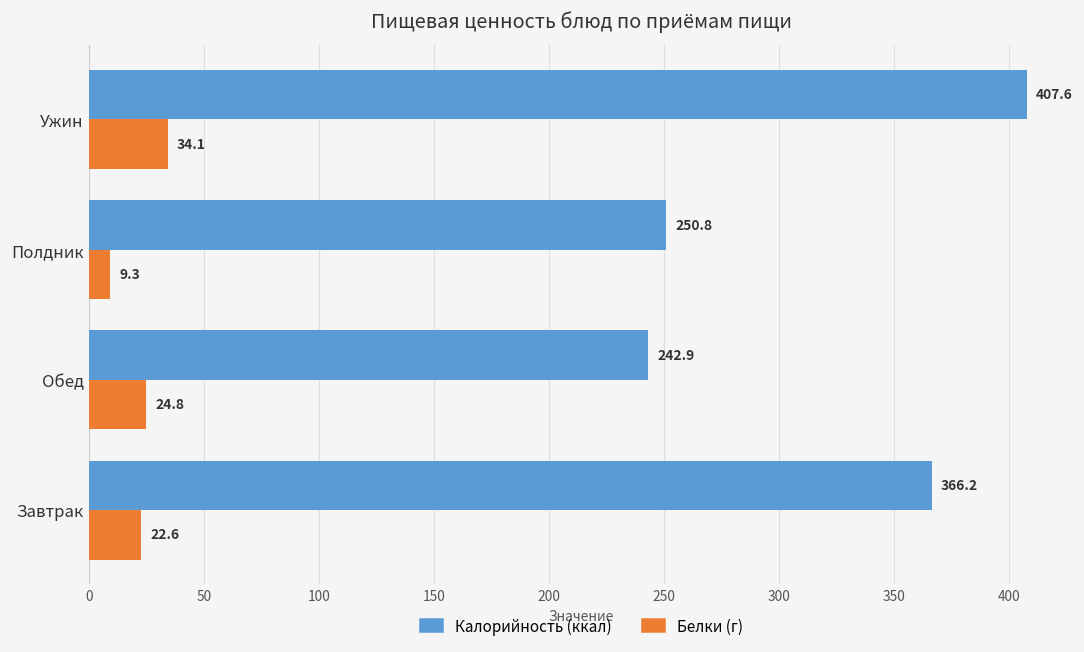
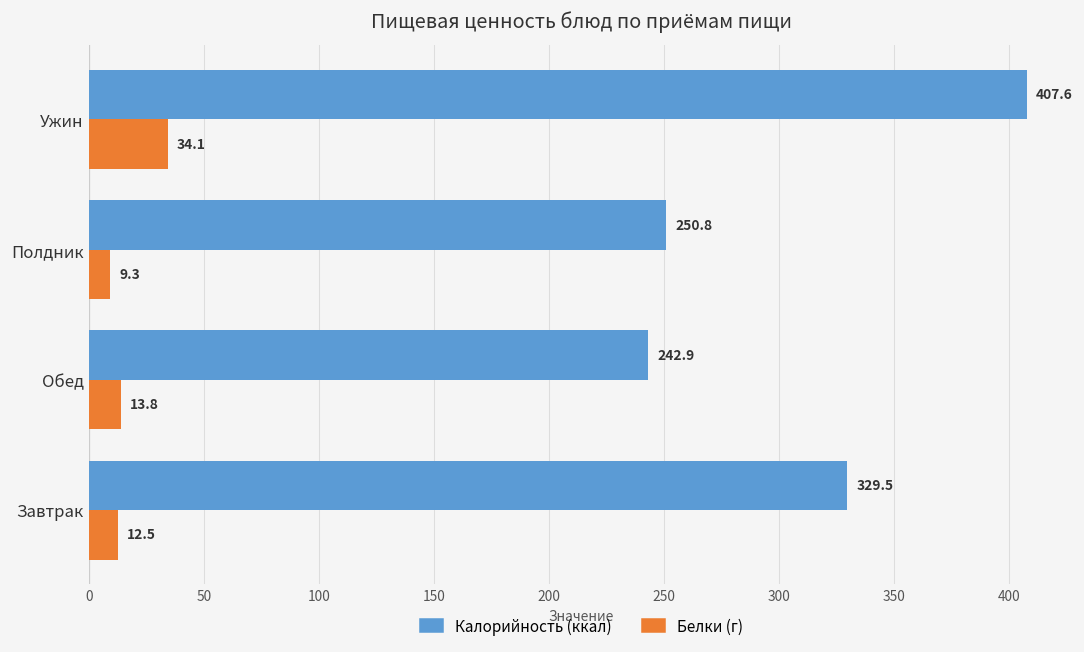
Белки (г), Обед: 24.8 -> 13.8
Калорийность (ккал), Завтрак: 366.2 -> 329.5
Белки (г), Завтрак: 22.6 -> 12.5
